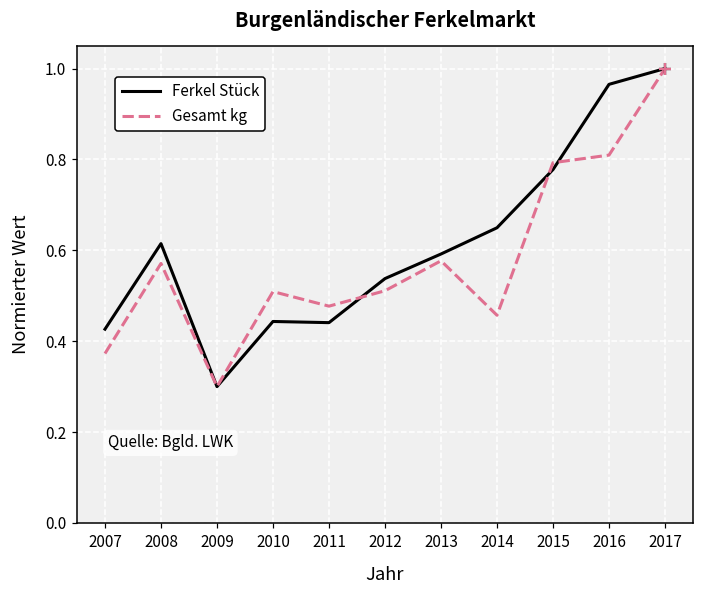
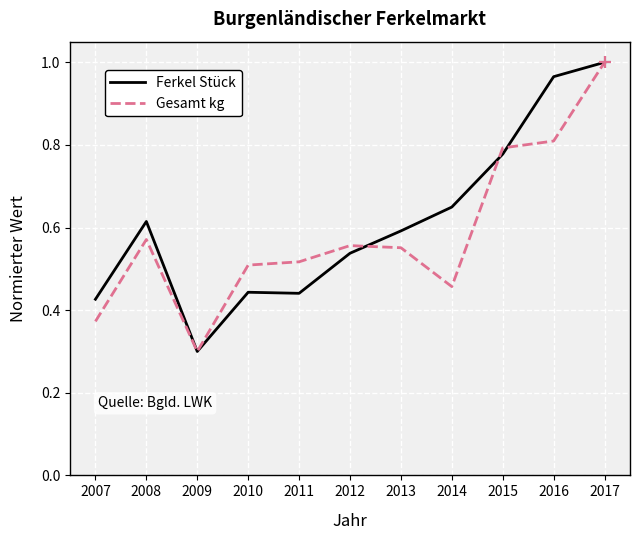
Gesamt kg, 2011: 0.48 -> 0.52
Gesamt kg, 2012: 0.51 -> 0.56
Gesamt kg, 2013: 0.58 -> 0.55
